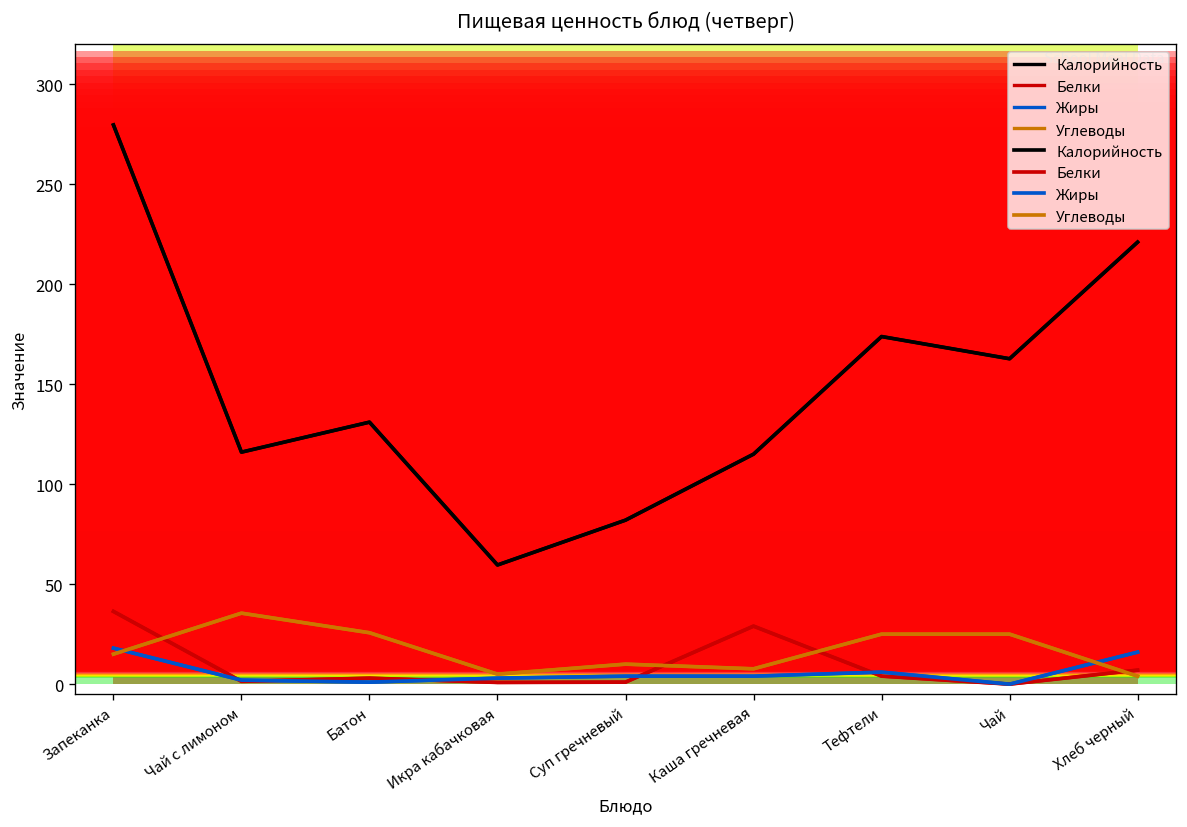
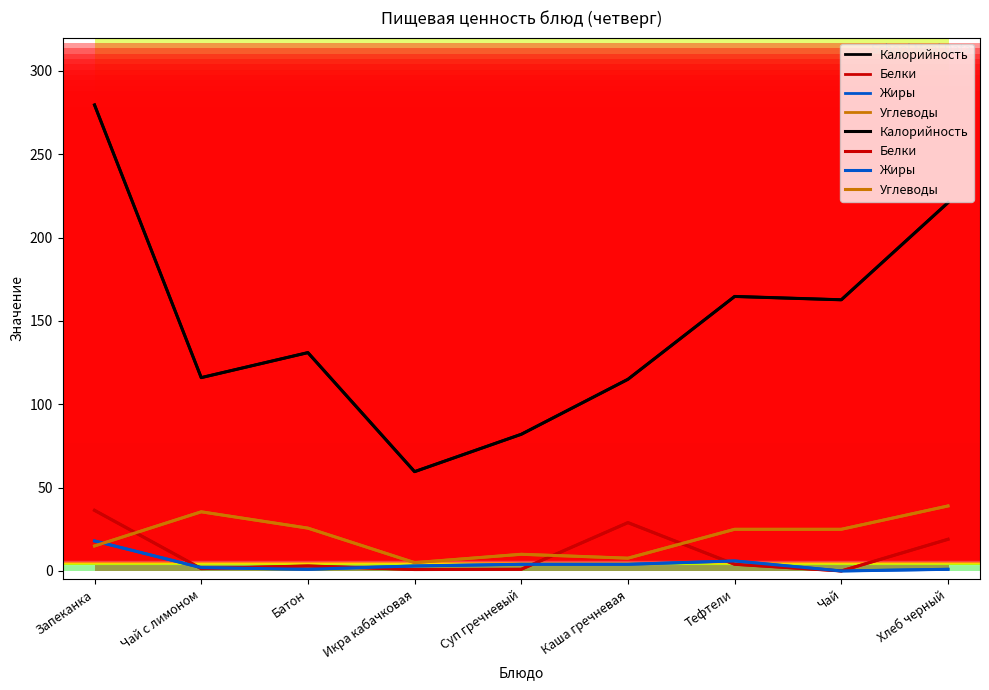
Калорийность, Тефтели: 174 -> 165
Белки, Хлеб черный: 7 -> 19
Жиры, Хлеб черный: 16 -> 1
Углеводы, Хлеб черный: 4 -> 39
